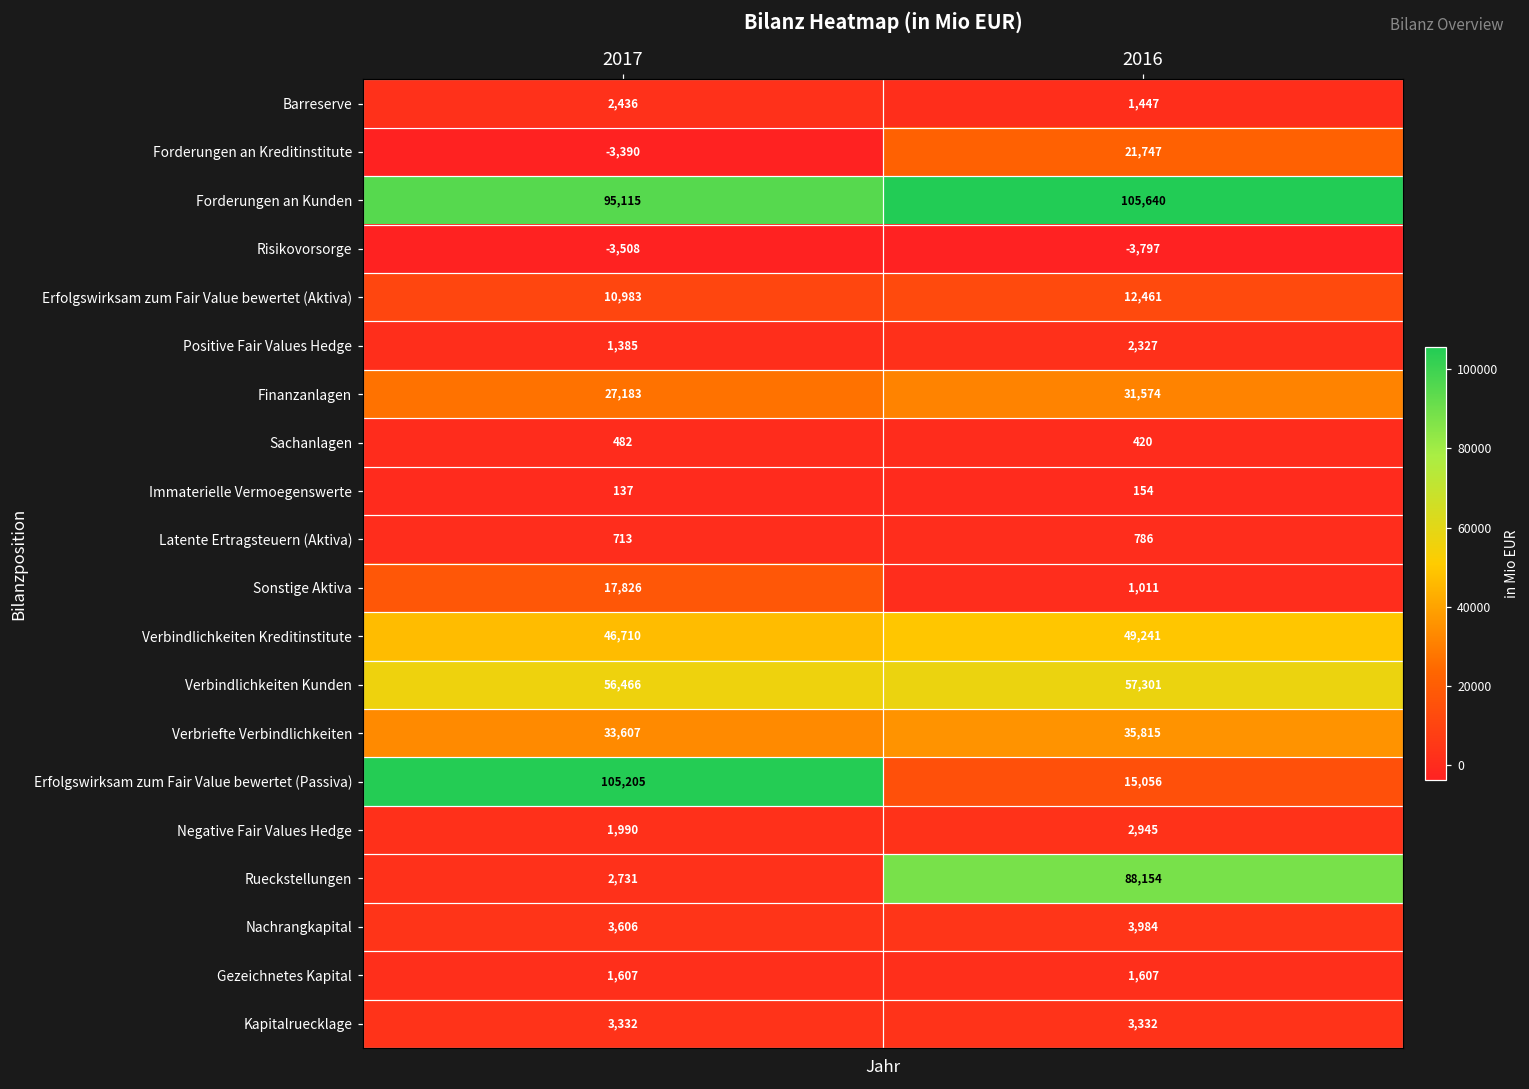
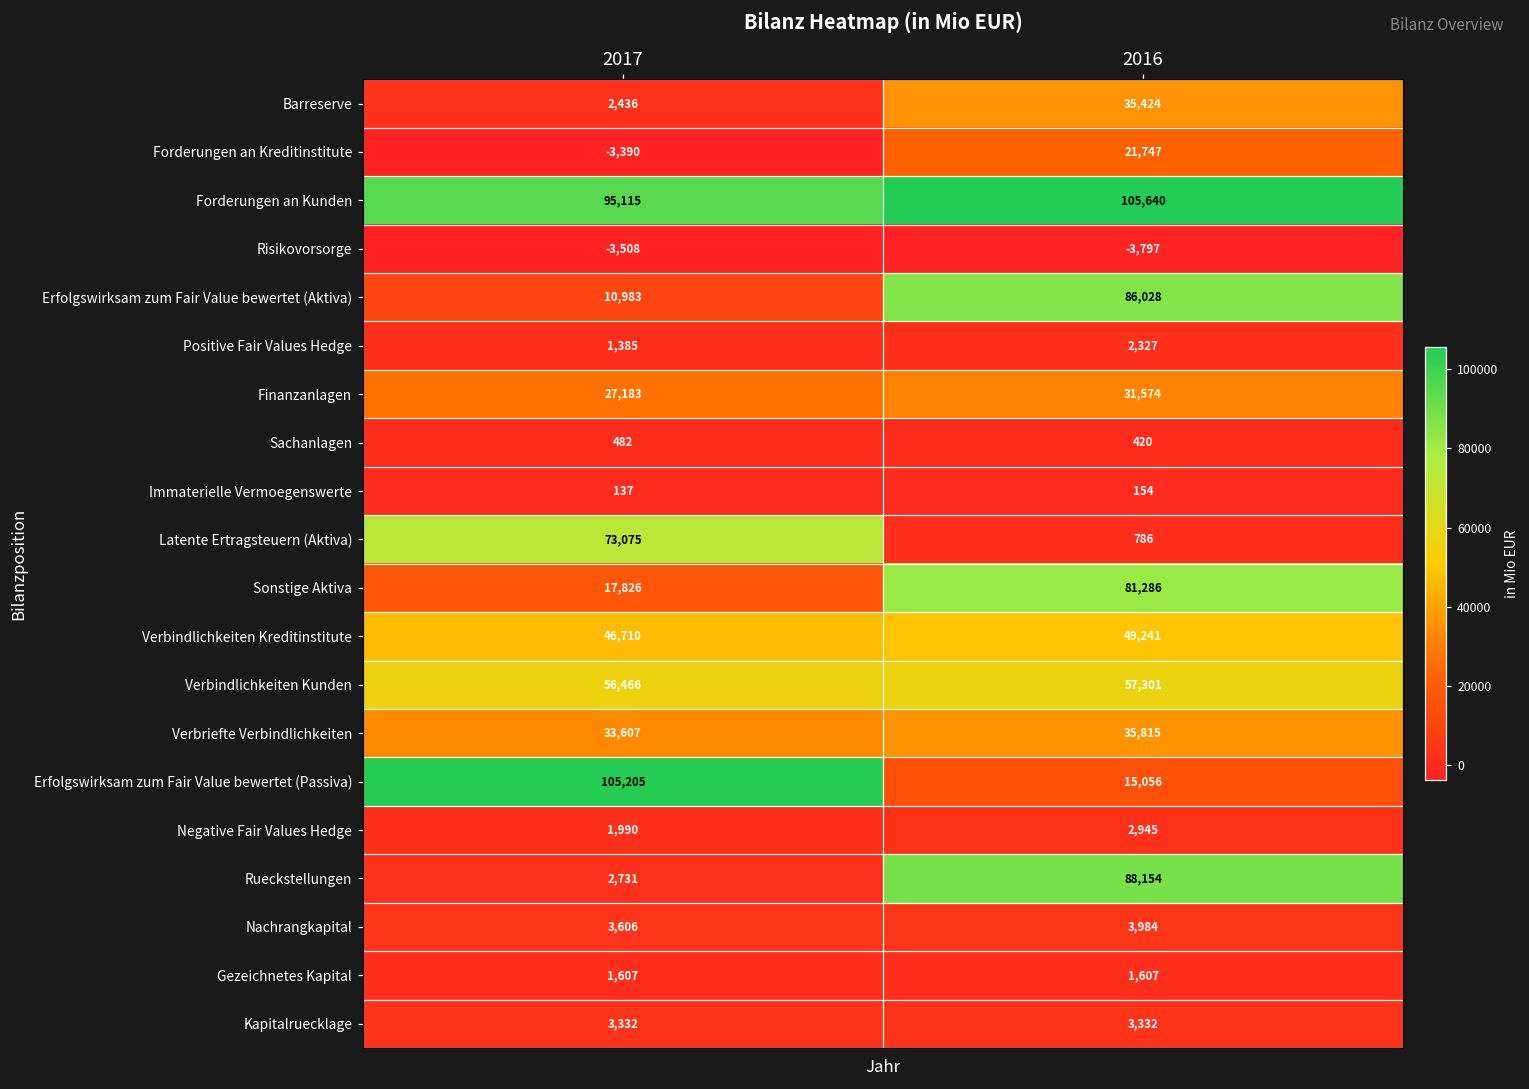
Barreserve, 2016: 1,447 -> 35,424
Erfolgswirksam zum Fair Value bewertet (Aktiva), 2016: 12,461 -> 86,028
Latente Ertragsteuern (Aktiva), 2017: 713 -> 73,075
Sonstige Aktiva, 2016: 1,011 -> 81,286
